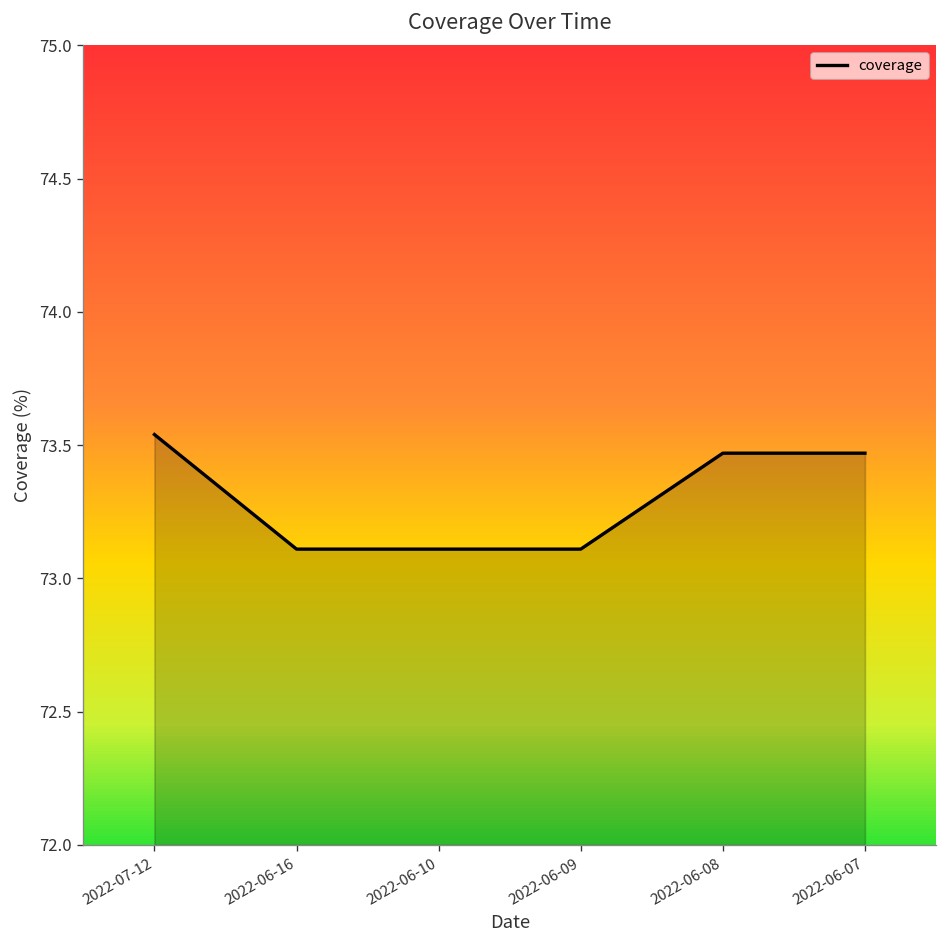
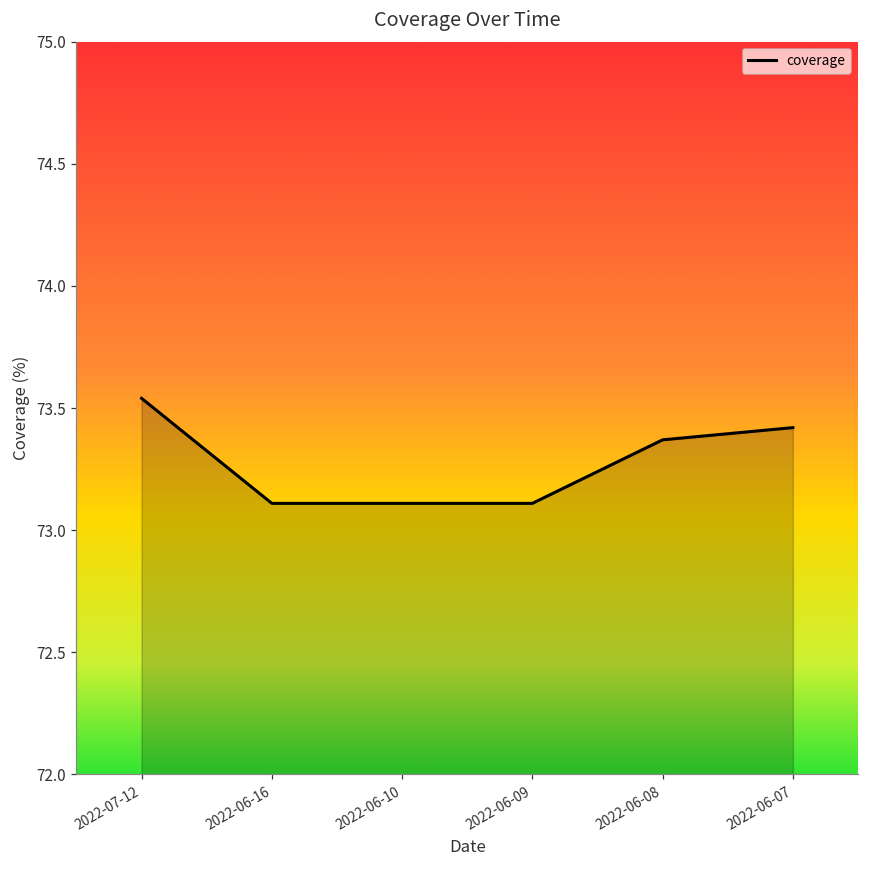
2022-06-08: 73.47 -> 73.37
2022-06-07: 73.47 -> 73.42
